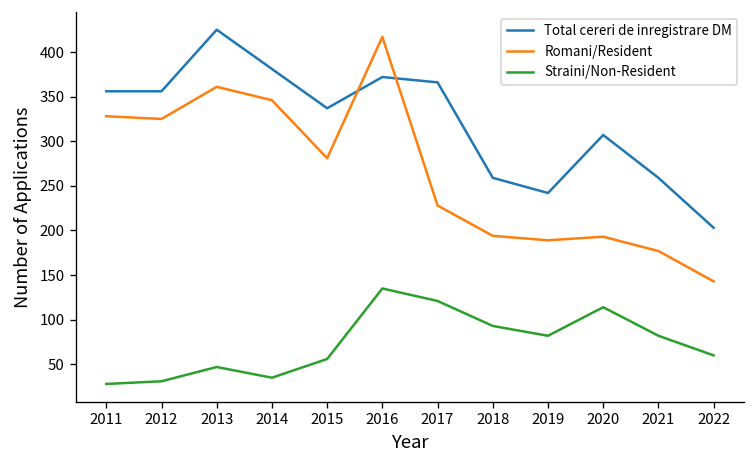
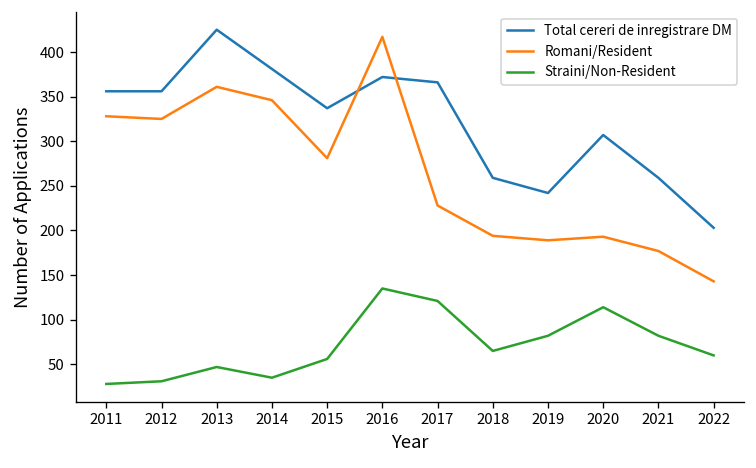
Straini/Non-Resident, 2018: 90 -> 70
